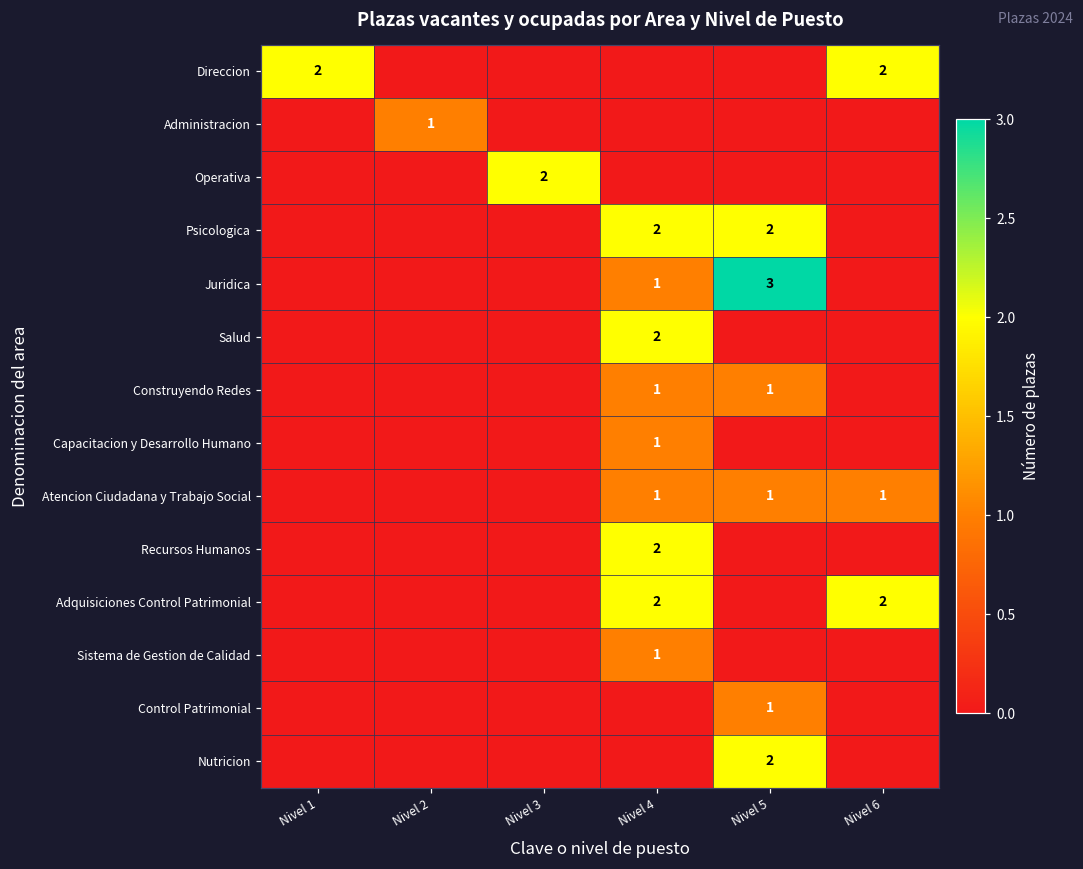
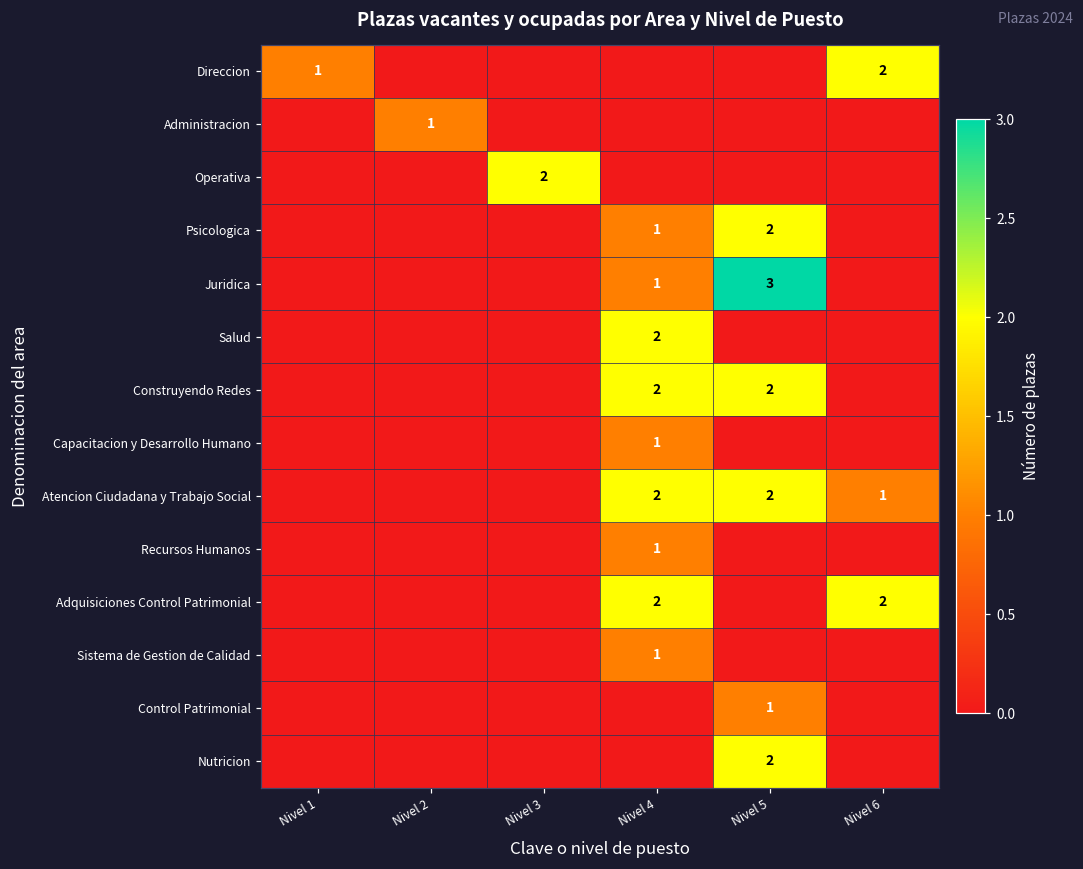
Direccion, Nivel 1: 2 -> 1
Psicologica, Nivel 4: 2 -> 1
Construyendo Redes, Nivel 4: 1 -> 2
Construyendo Redes, Nivel 5: 1 -> 2
Atencion Ciudadana y Trabajo Social, Nivel 4: 1 -> 2
Atencion Ciudadana y Trabajo Social, Nivel 5: 1 -> 2
Recursos Humanos, Nivel 4: 2 -> 1
